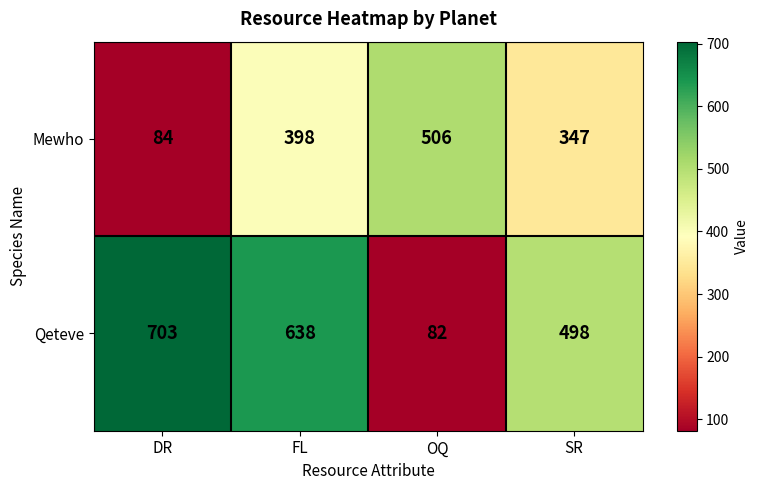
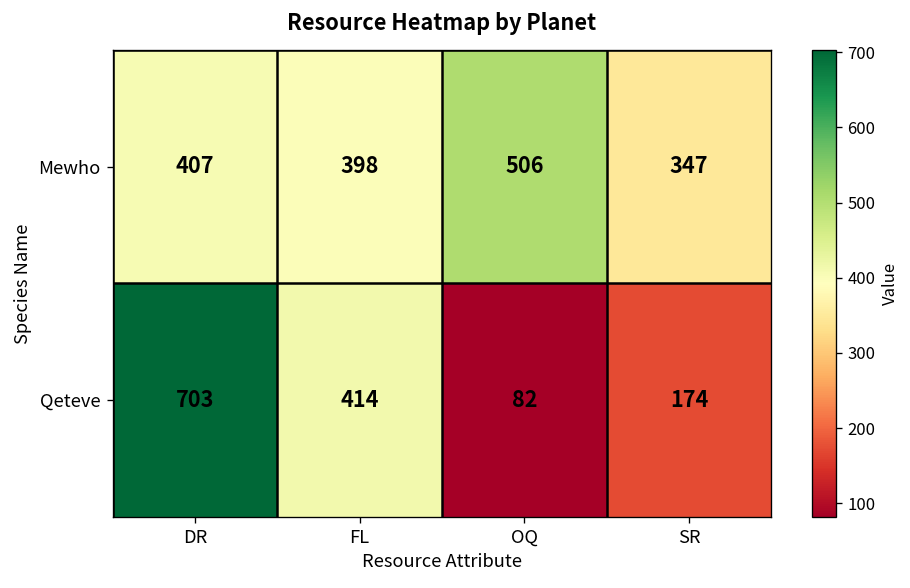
Mewho, DR: 84 -> 407
Qeteve, FL: 638 -> 414
Qeteve, SR: 498 -> 174
